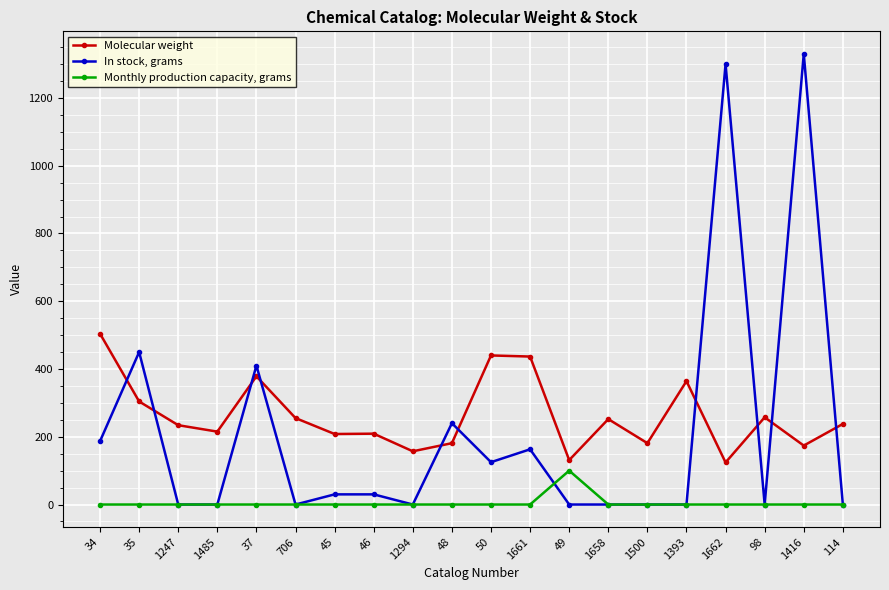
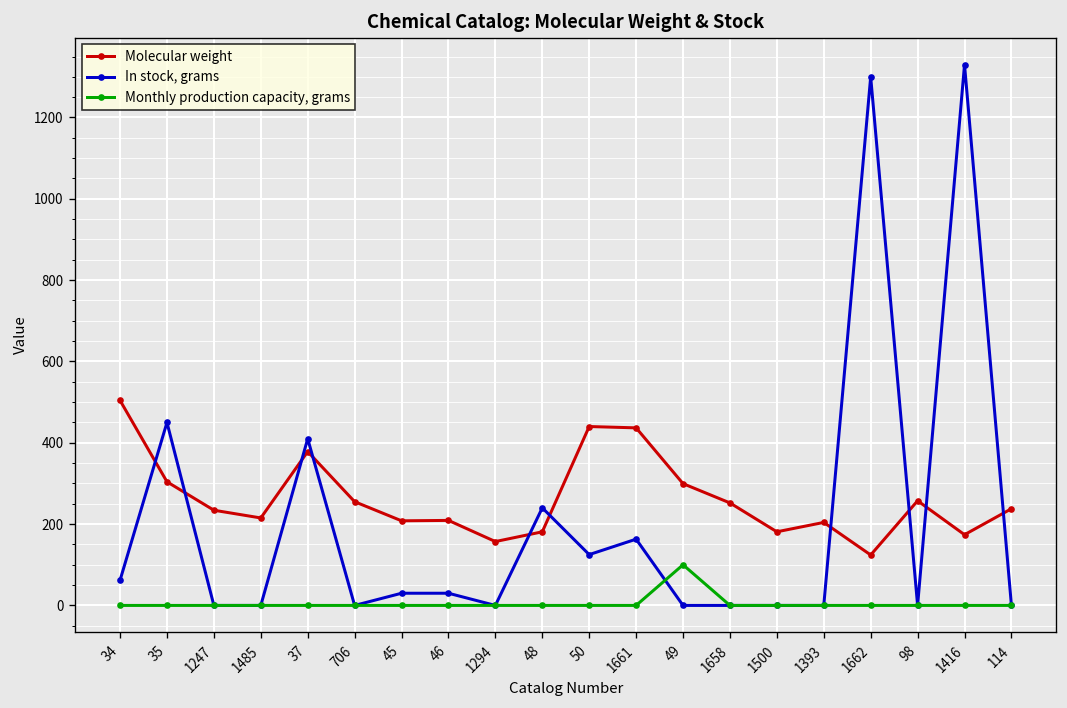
In stock, grams, 34: 190 -> 60
Molecular weight, 49: 130 -> 300
Molecular weight, 1393: 360 -> 200
